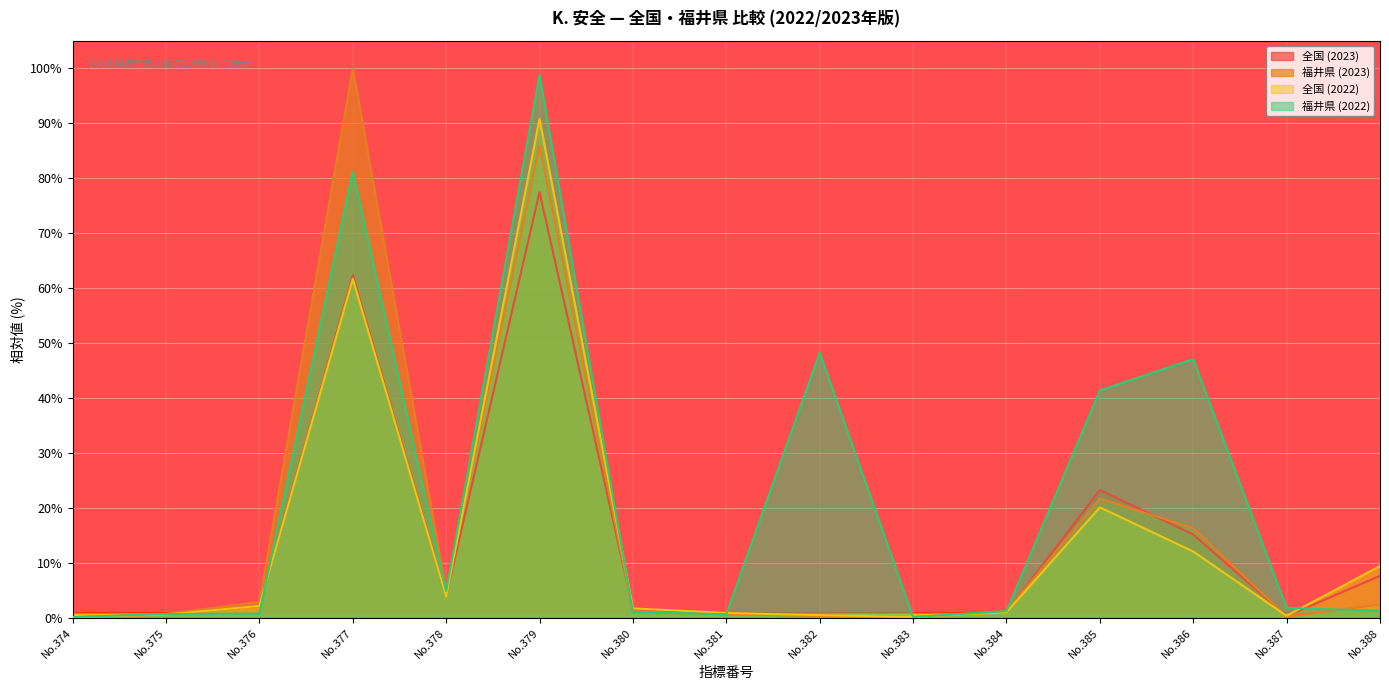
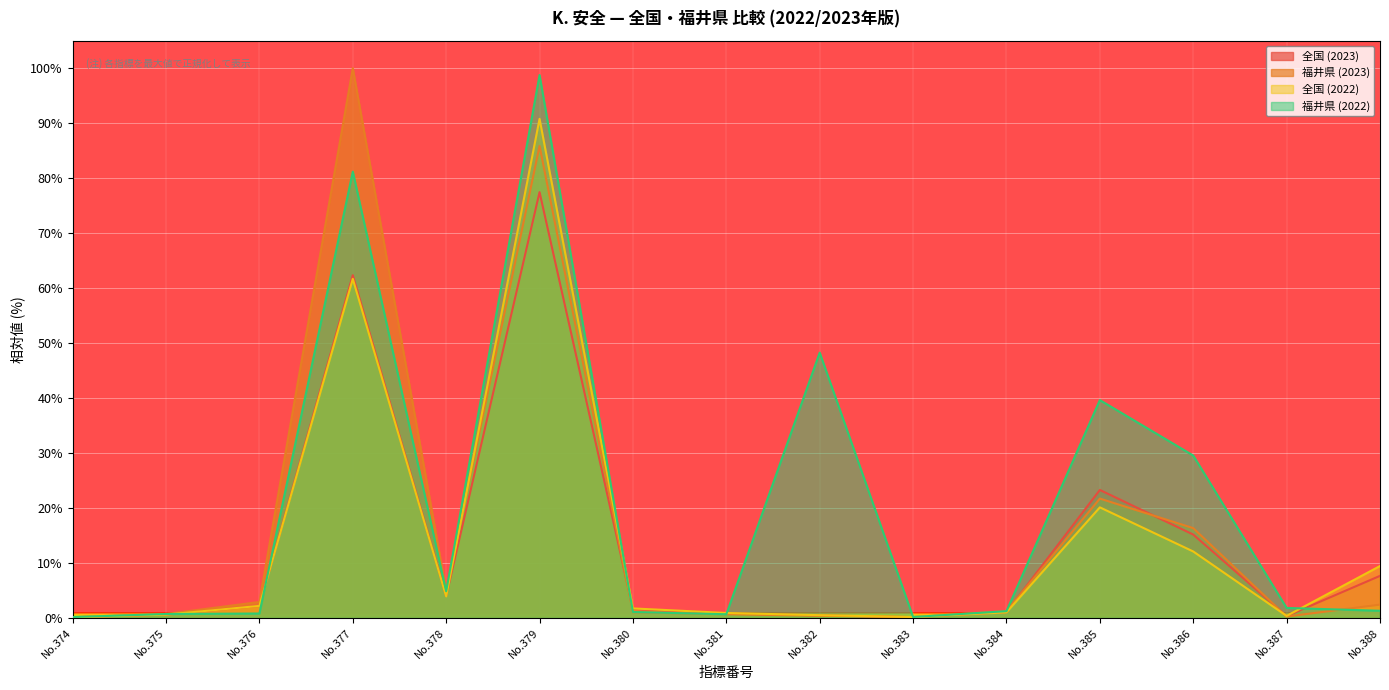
福井県 (2022), No.385: 41% -> 40%
福井県 (2022), No.386: 47% -> 30%
